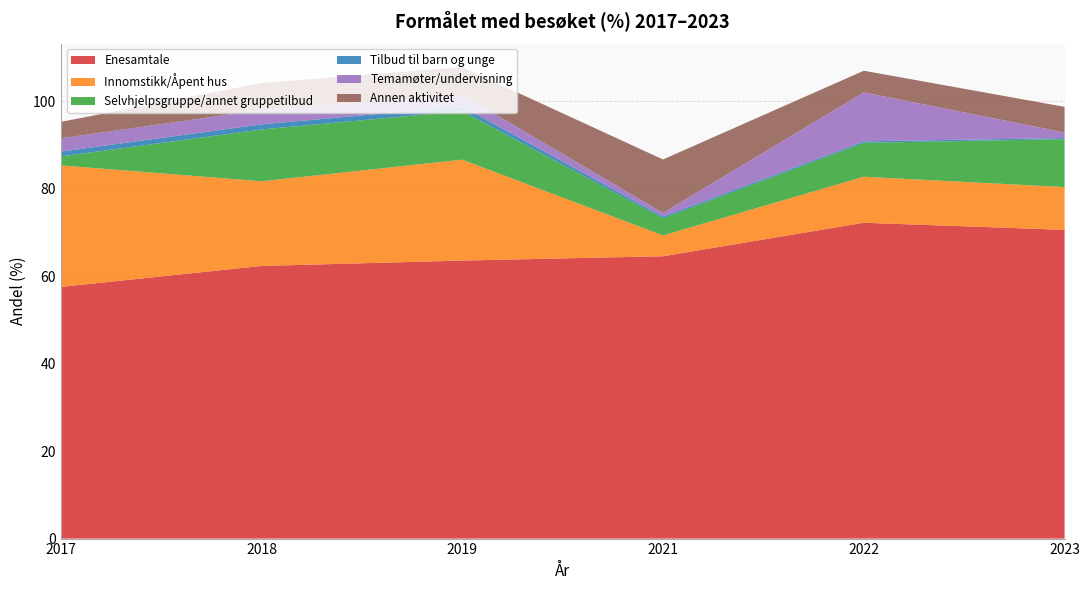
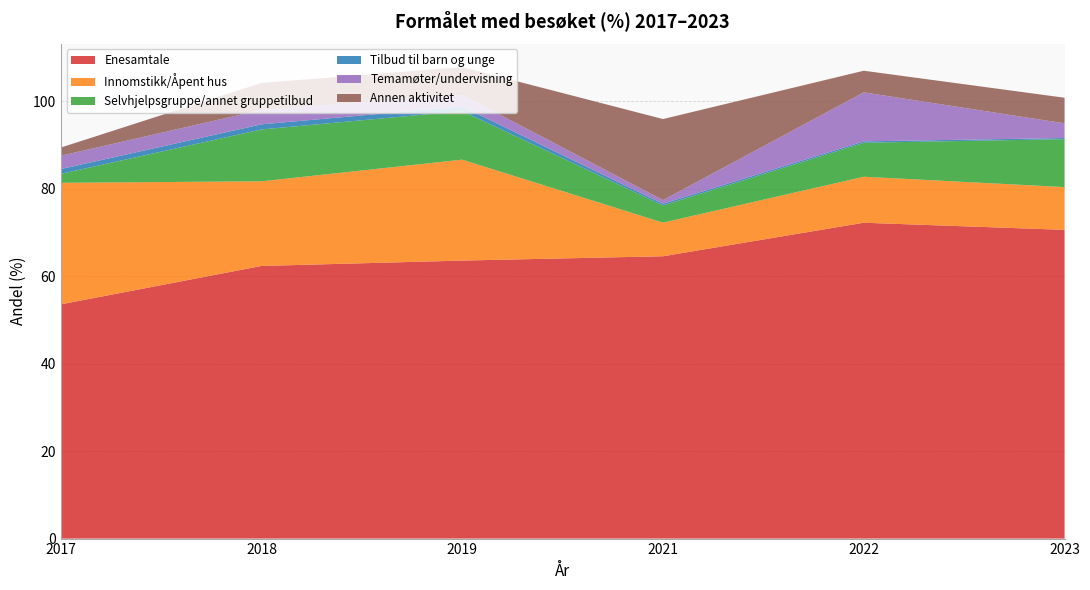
Enesamtale, 2017: 58 -> 54
Annen aktivitet, 2017: 4 -> 2
Innomstikk/Åpent hus, 2021: 5 -> 8
Annen aktivitet, 2021: 12 -> 19
Temamøter/undervisning, 2023: 1 -> 3
